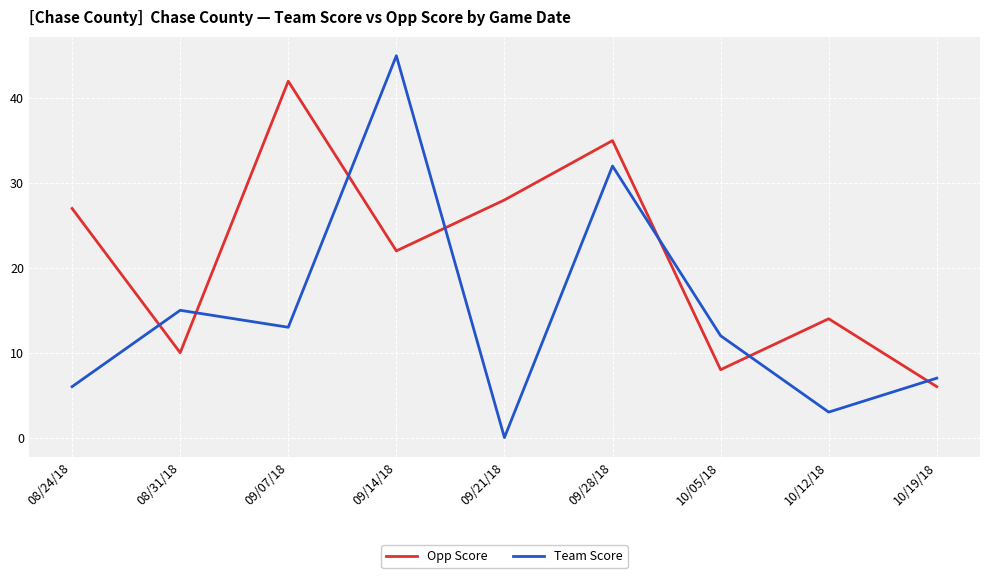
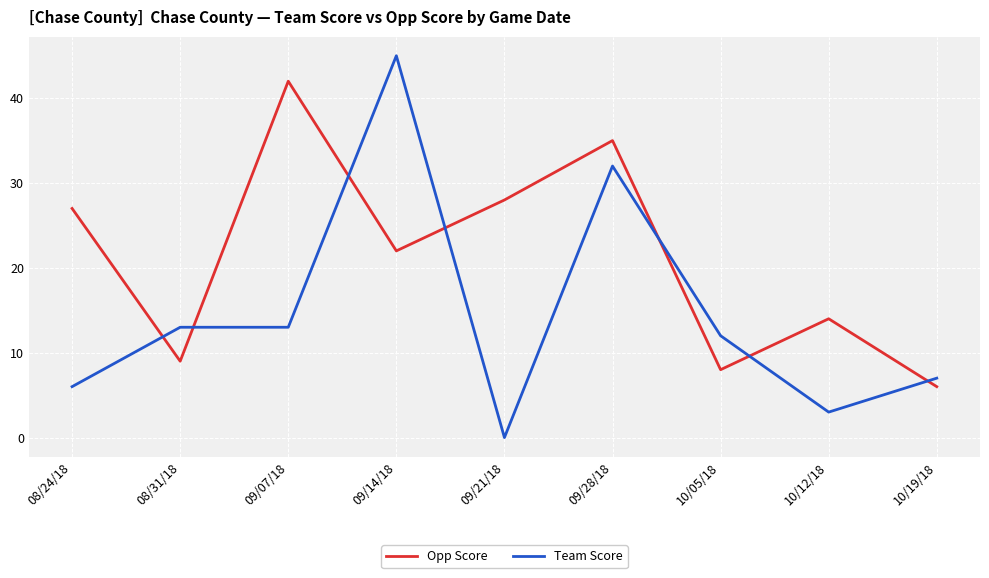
Opp Score, 08/31/18: 10 -> 9
Team Score, 08/31/18: 15 -> 13
